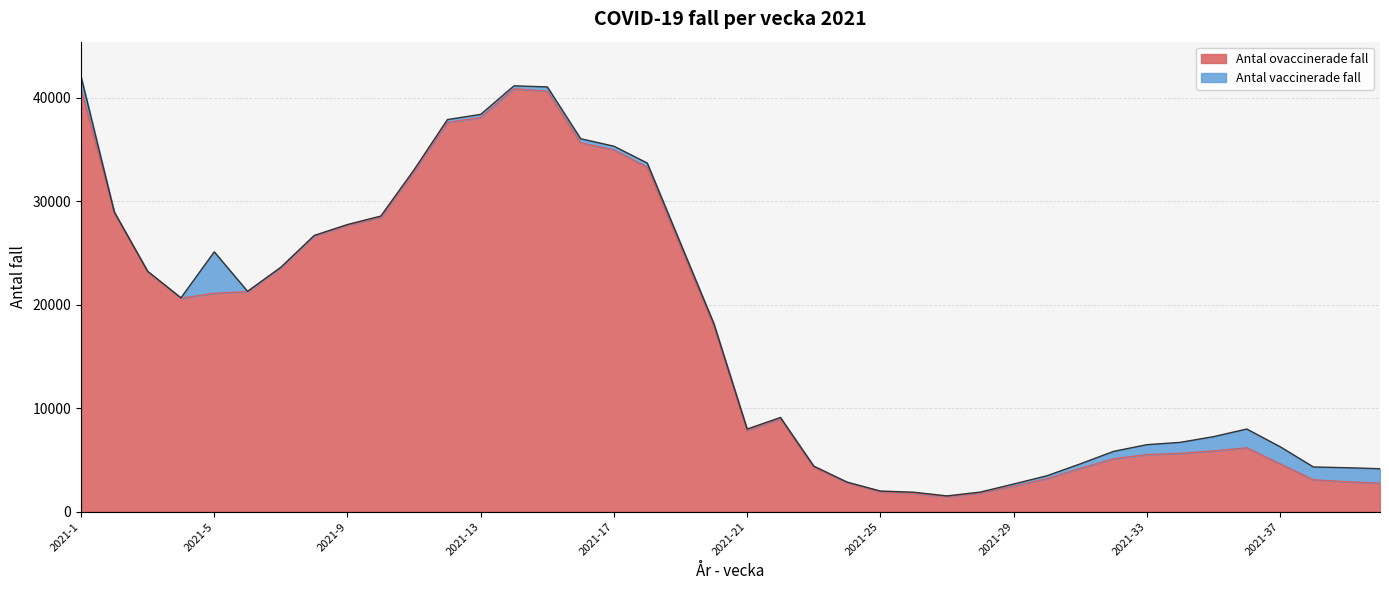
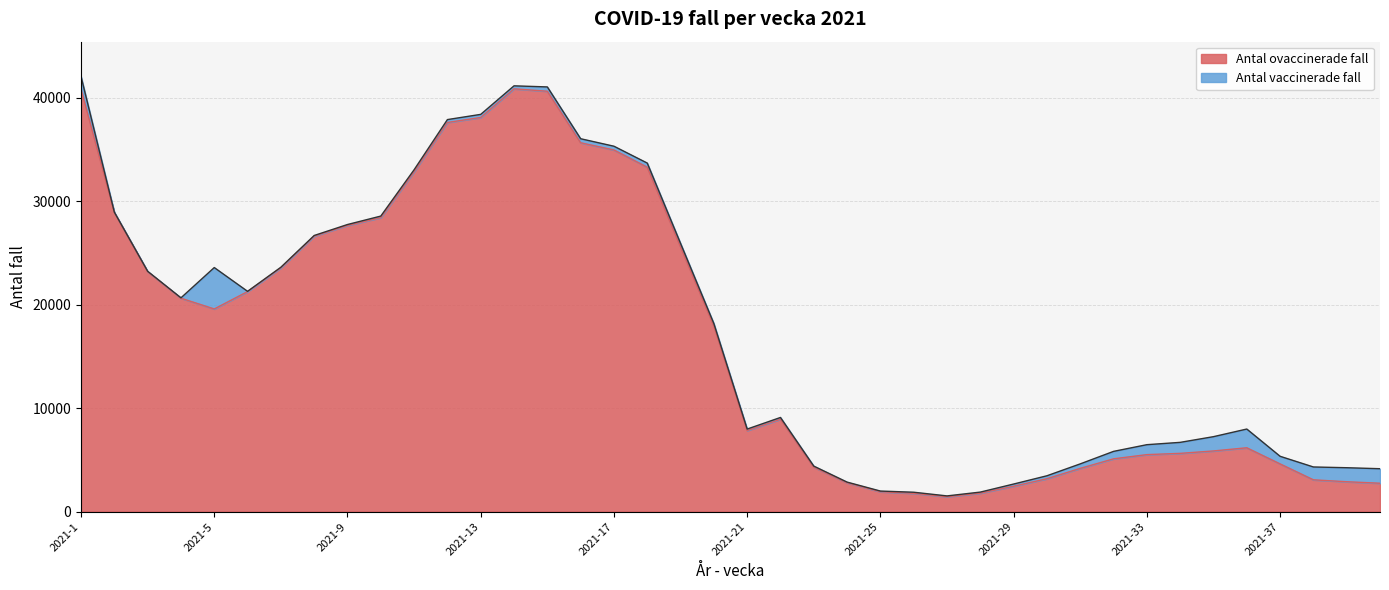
Antal ovaccinerade fall, 2021-5: 21100 -> 19600
Antal vaccinerade fall, 2021-37: 1700 -> 700
